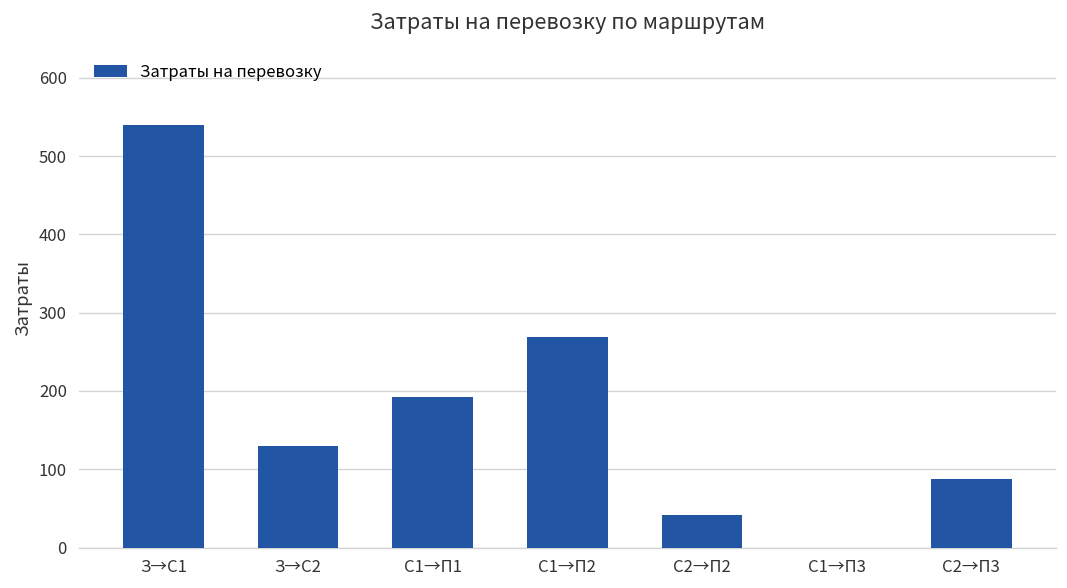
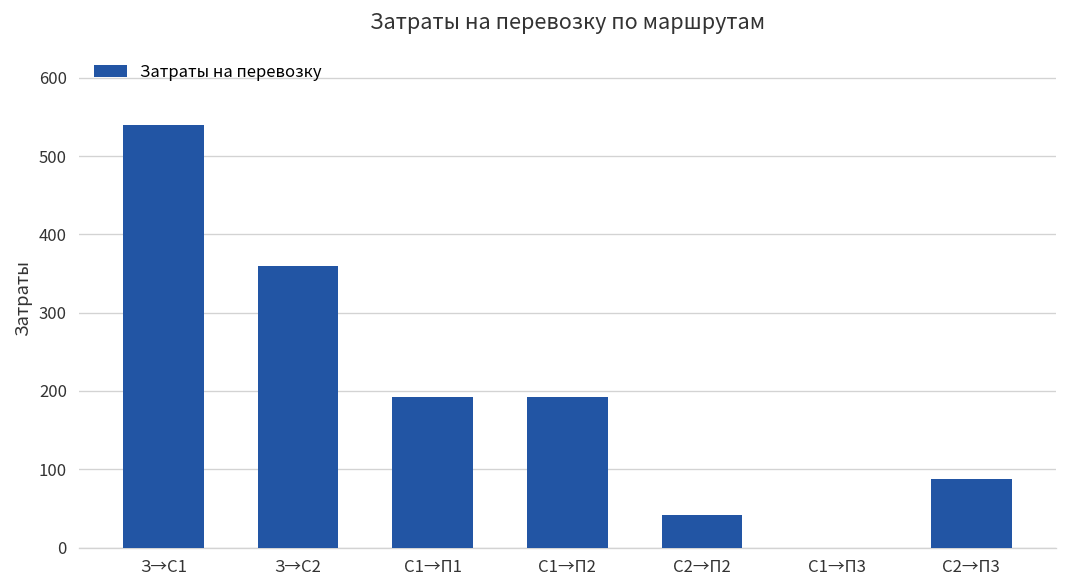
З→С2: 130 -> 360
С1→П2: 270 -> 190
